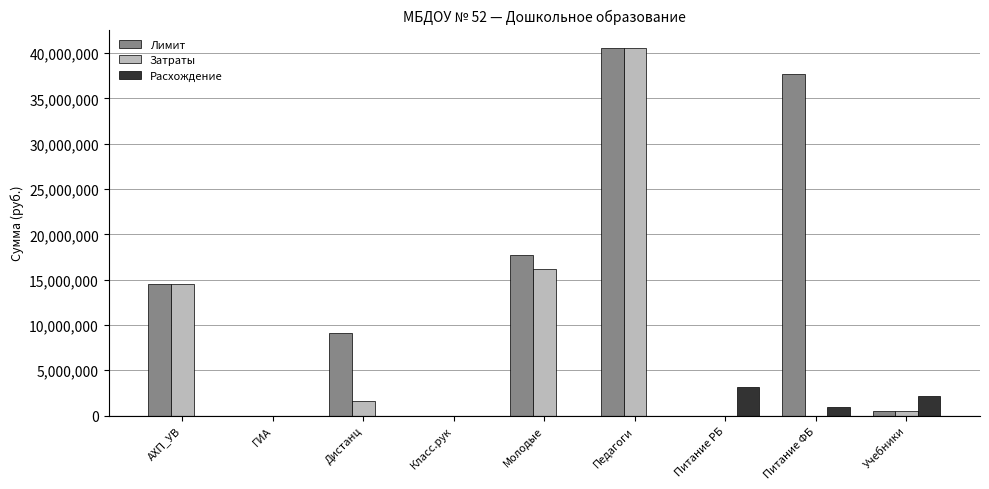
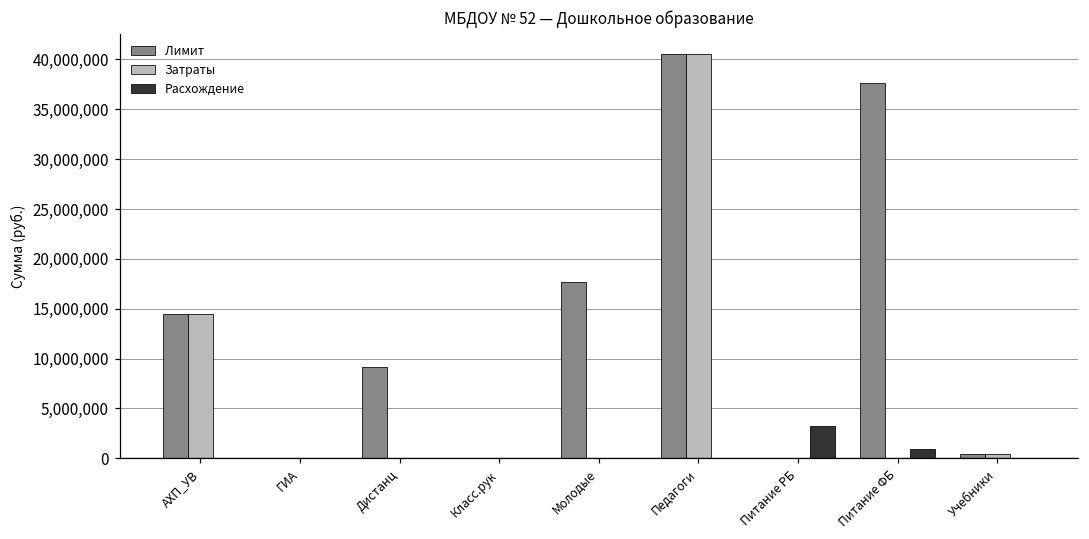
Затраты, Дистанц: 2,000,000 -> 0
Затраты, Молодые: 16,000,000 -> 0
Расхождение, Учебники: 2,000,000 -> 0
